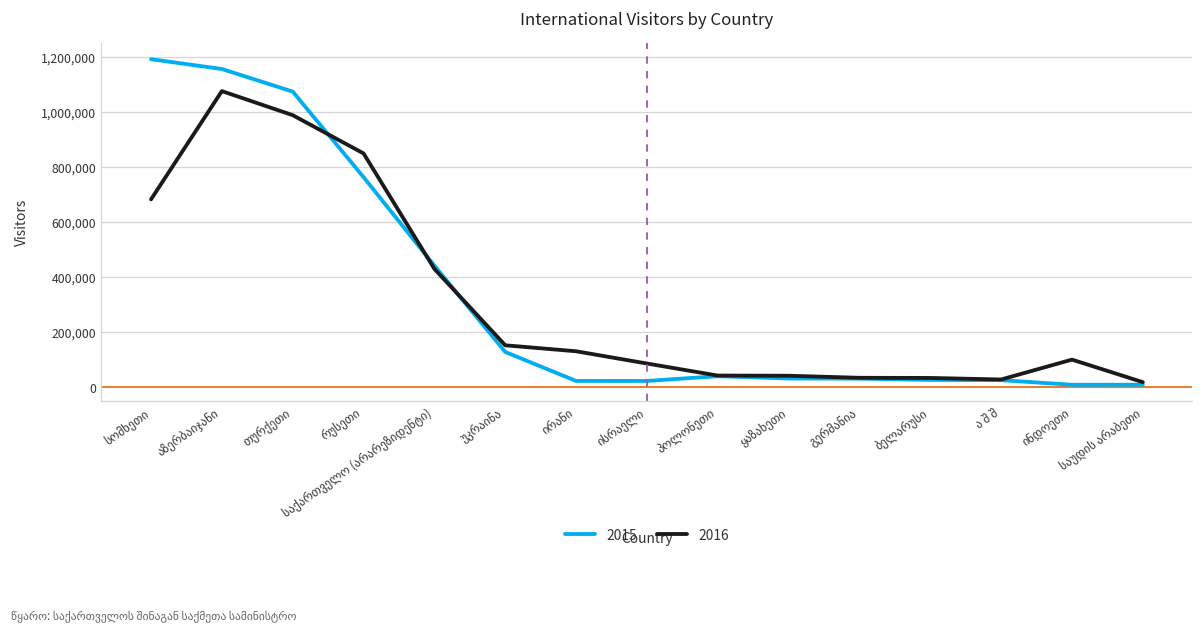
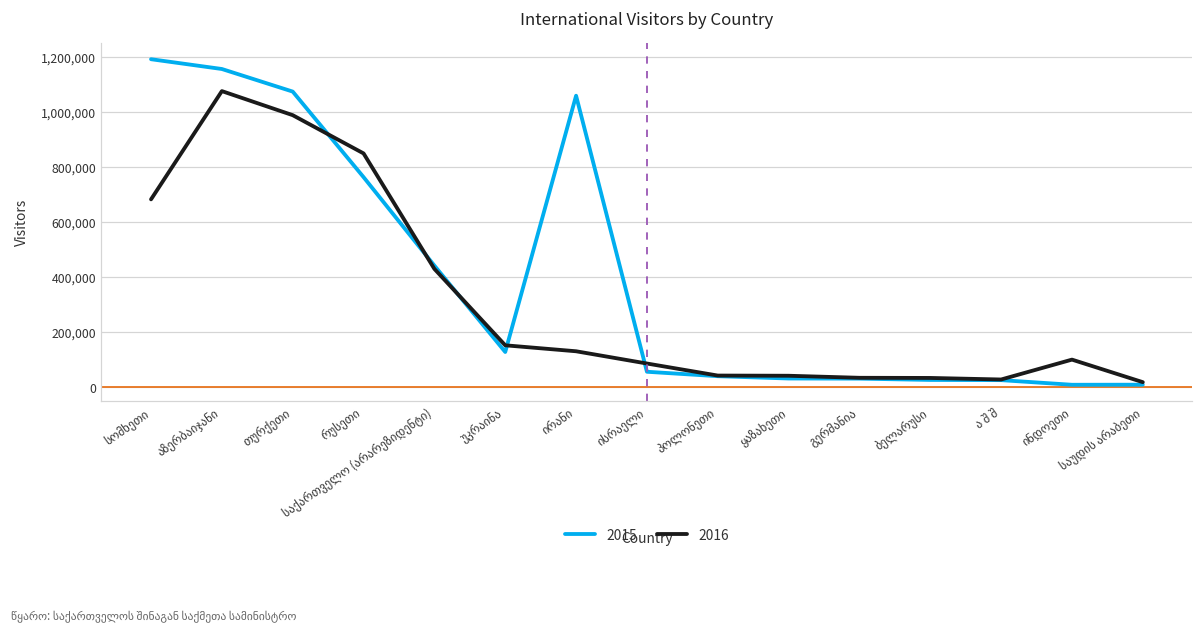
2015, ირანი: 20,000 -> 1,060,000
2015, ისრაელი: 20,000 -> 60,000
